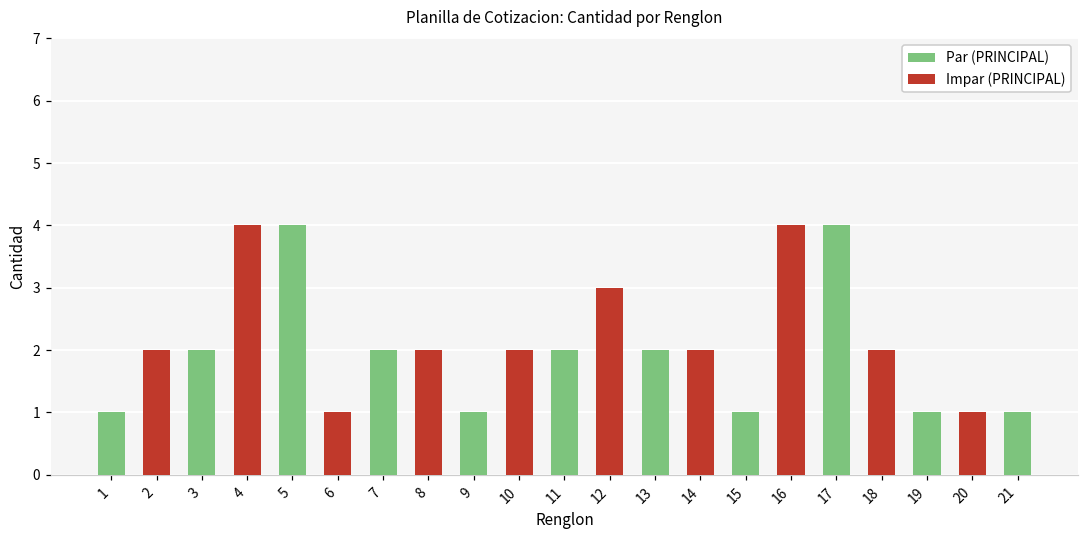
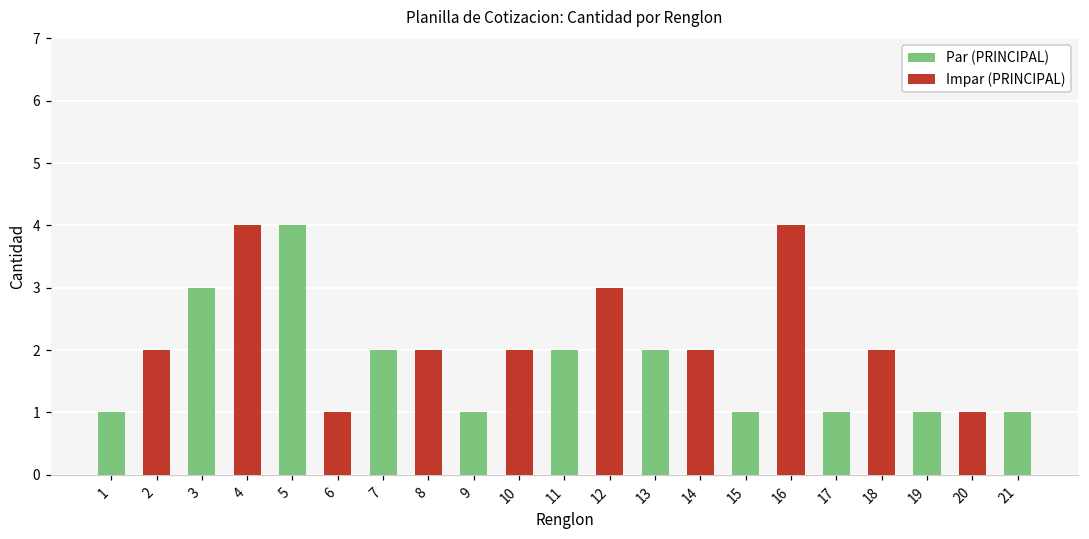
Par (PRINCIPAL), 3: 2 -> 3
Par (PRINCIPAL), 17: 4 -> 1
